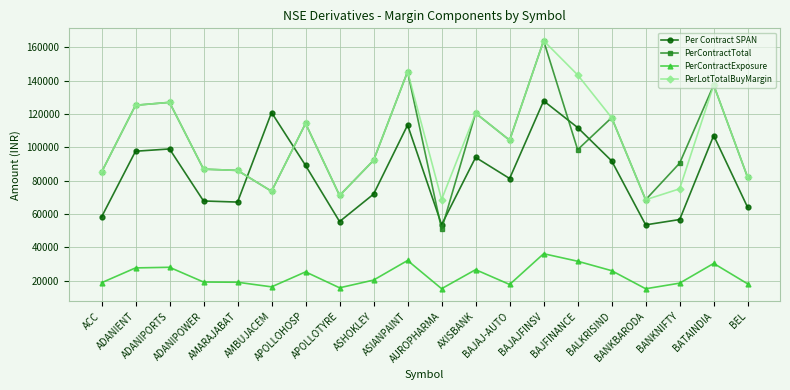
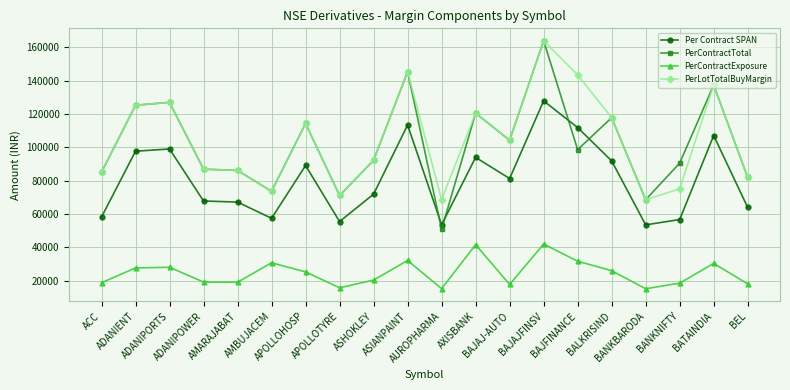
Per Contract SPAN, AMBUJACEM: 121000 -> 57000
PerContractExposure, AMBUJACEM: 16000 -> 31000
PerContractExposure, AXISBANK: 27000 -> 42000
PerContractExposure, BAJAJFINSV: 36000 -> 42000
